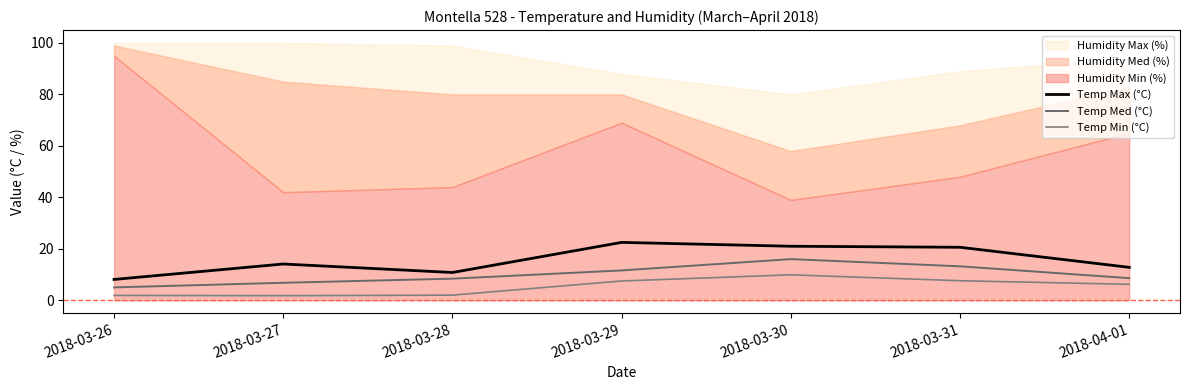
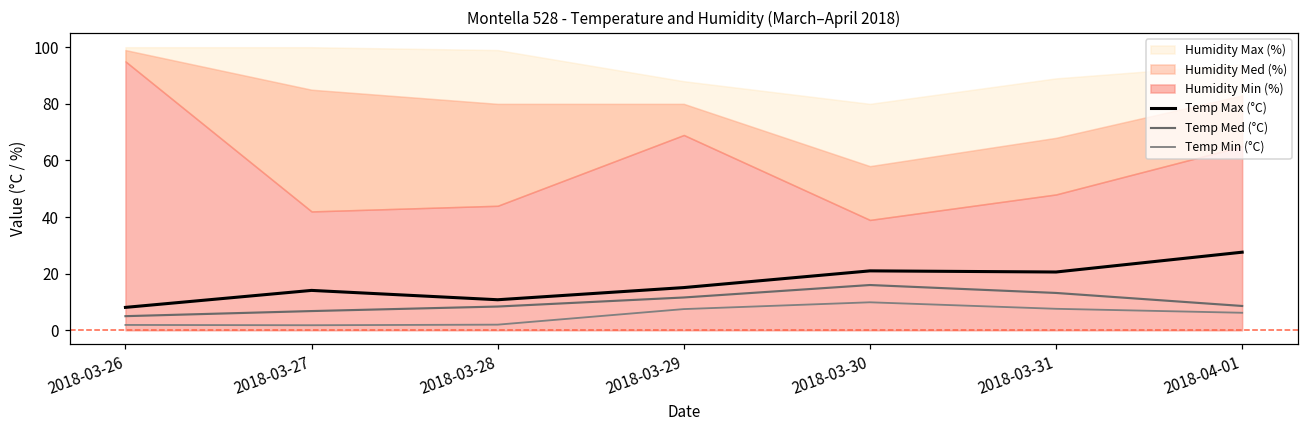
Temp Max (°C), 2018-03-29: 23 -> 15
Temp Max (°C), 2018-04-01: 13 -> 28
